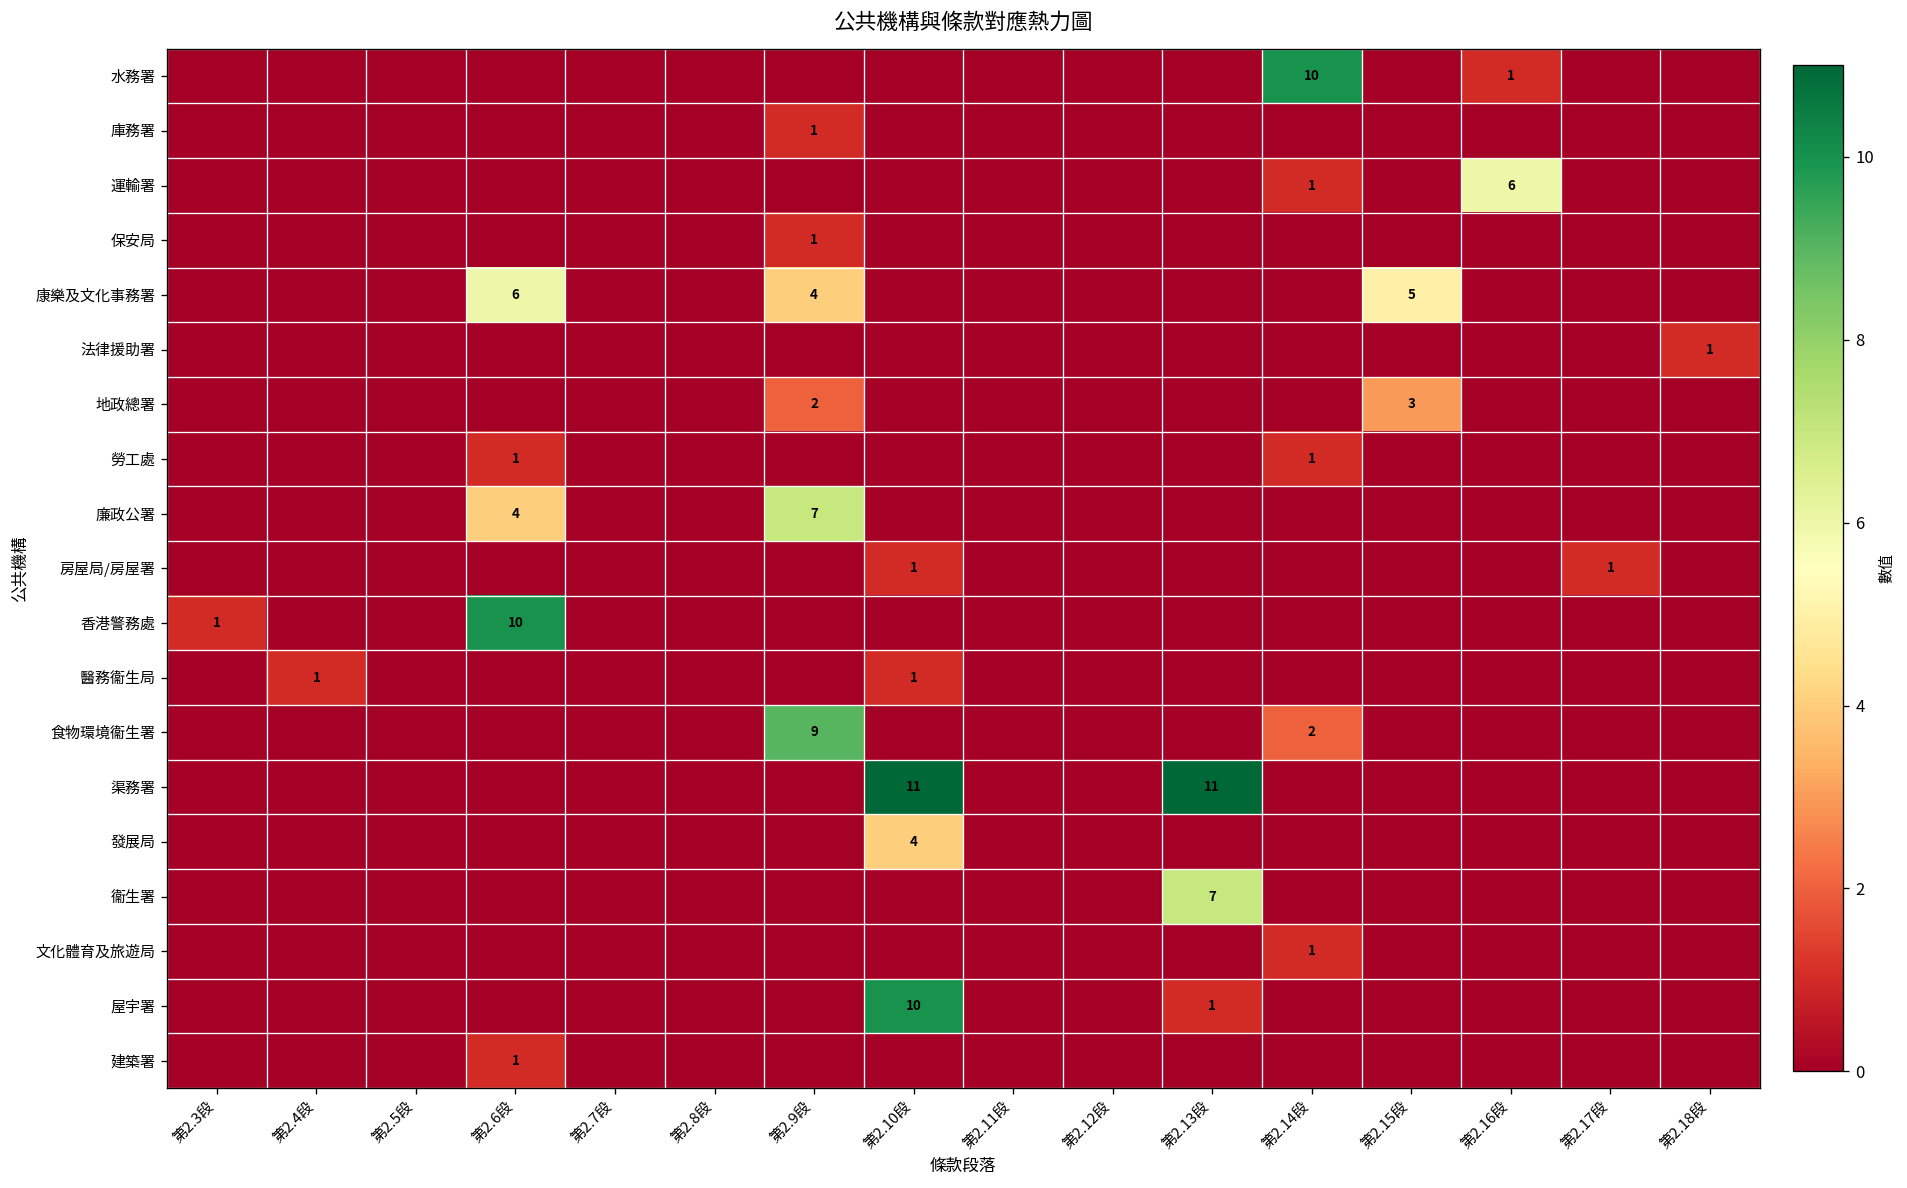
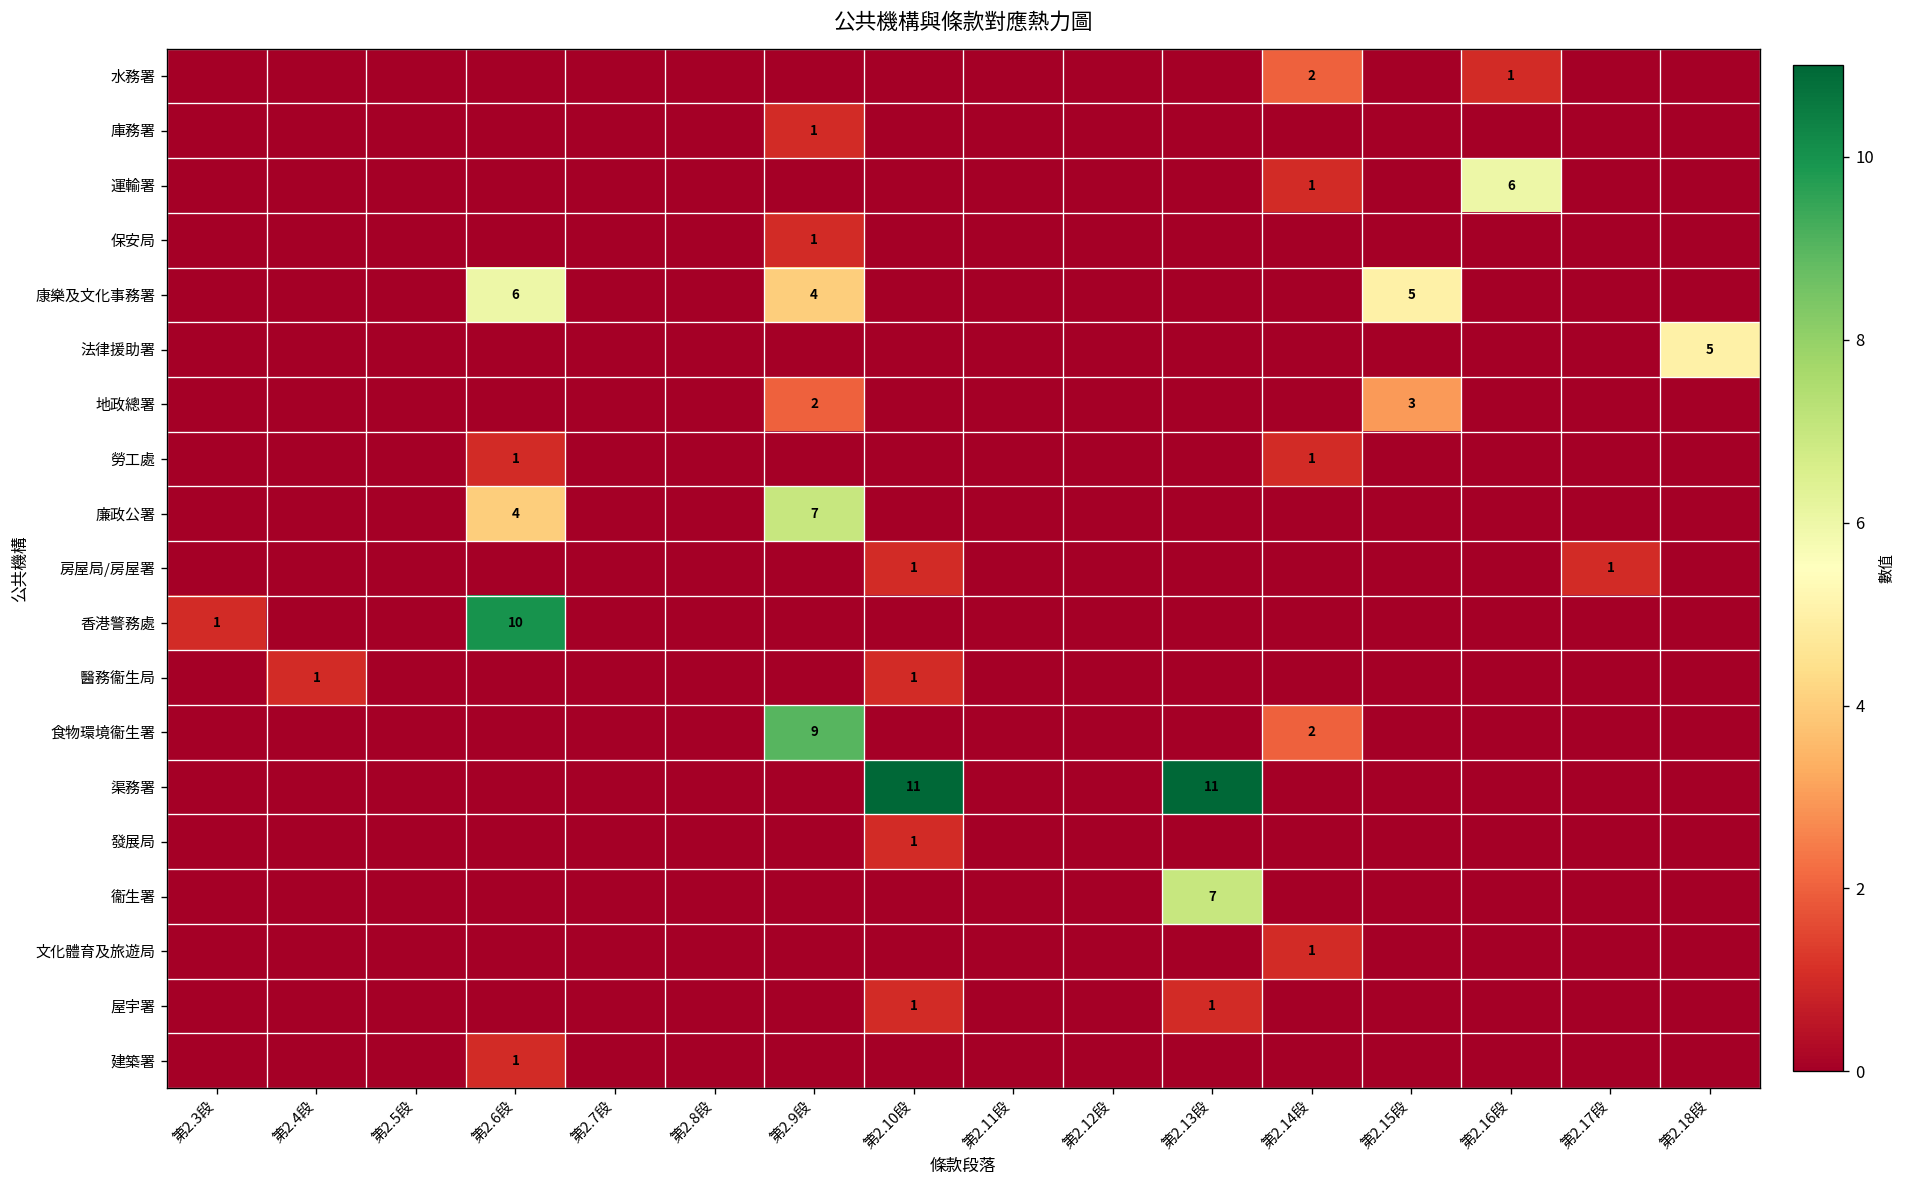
水務署, 第2.14段: 10 -> 2
法律援助署, 第2.18段: 1 -> 5
發展局, 第2.10段: 4 -> 1
屋宇署, 第2.10段: 10 -> 1
